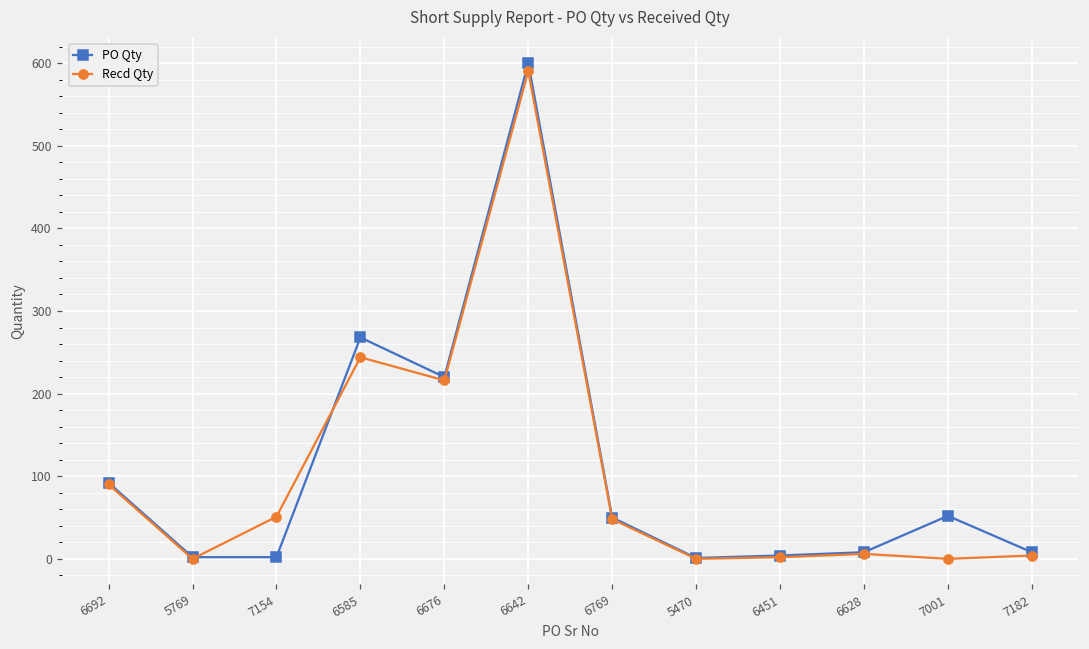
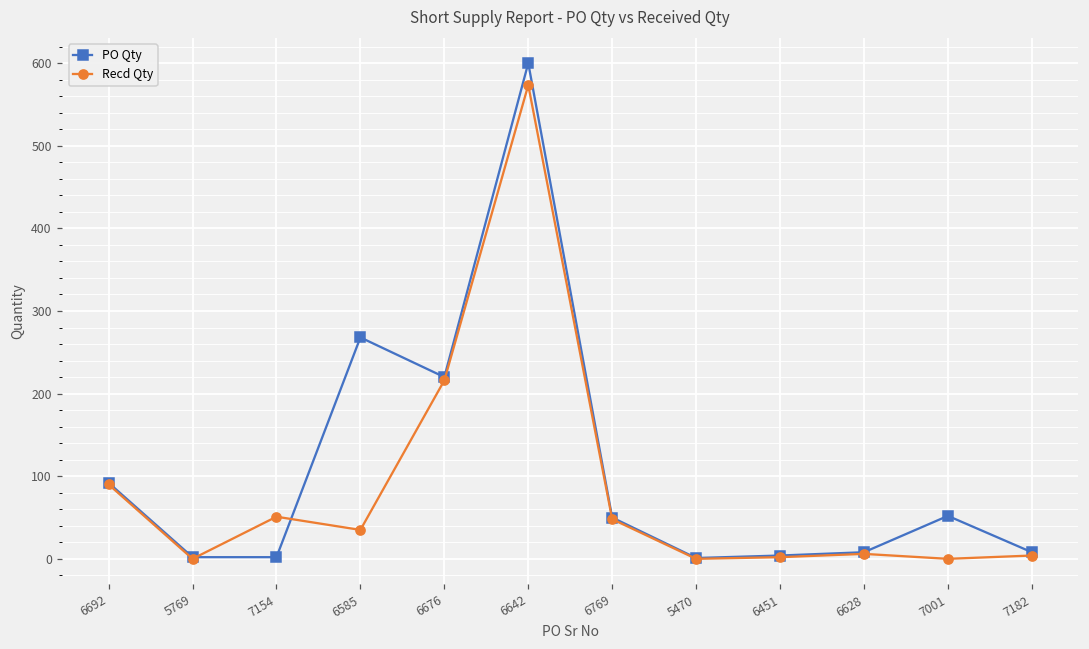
Recd Qty, 6585: 240 -> 40
Recd Qty, 6642: 590 -> 570
